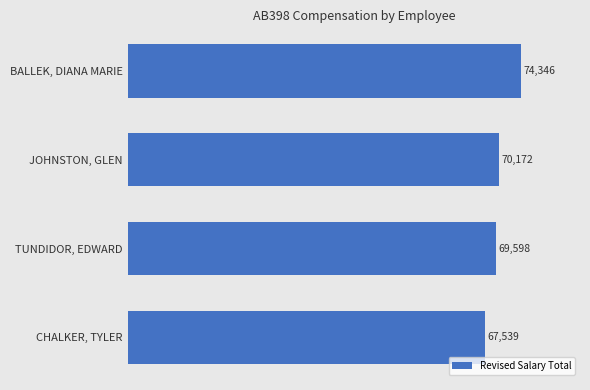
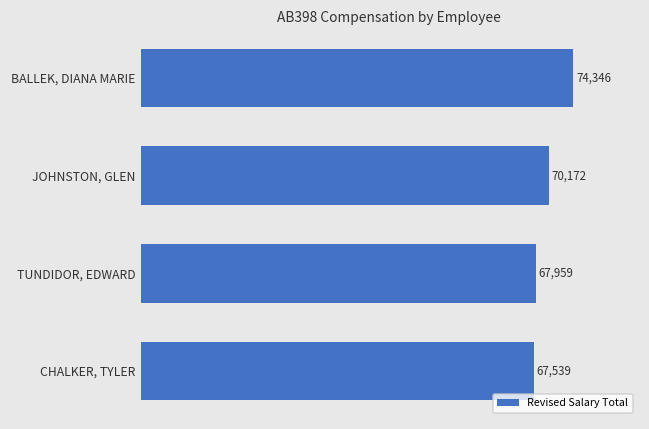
TUNDIDOR, EDWARD: 69,598 -> 67,959
